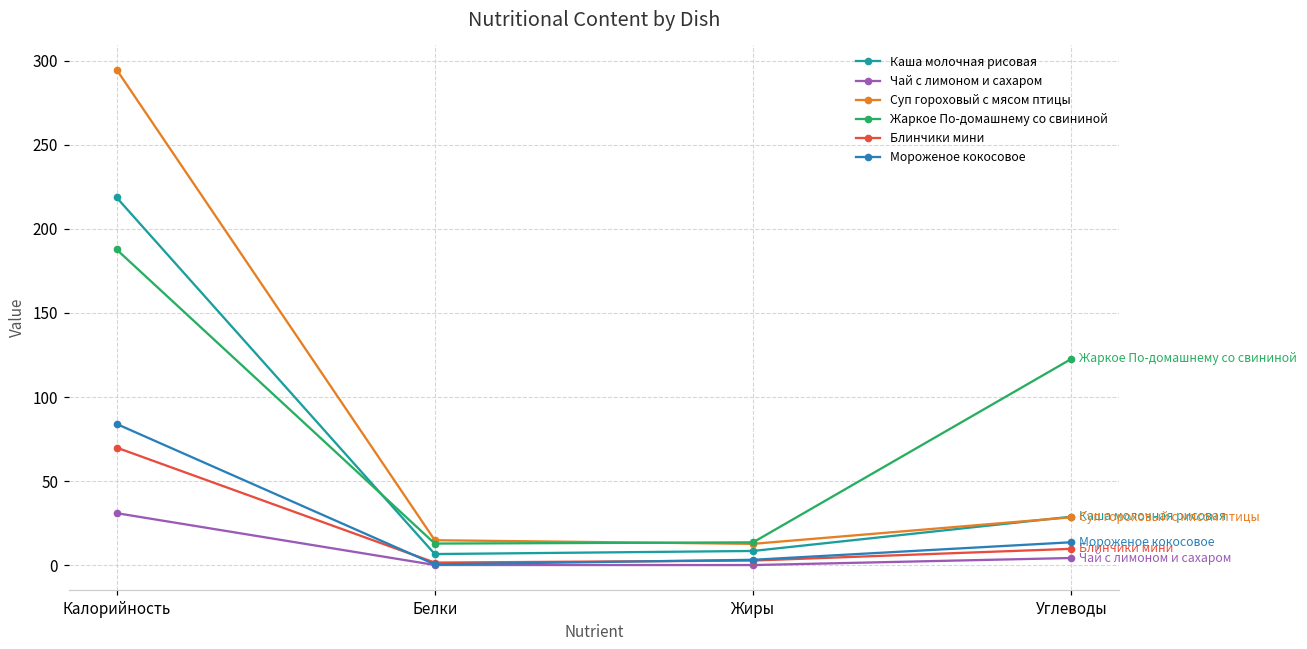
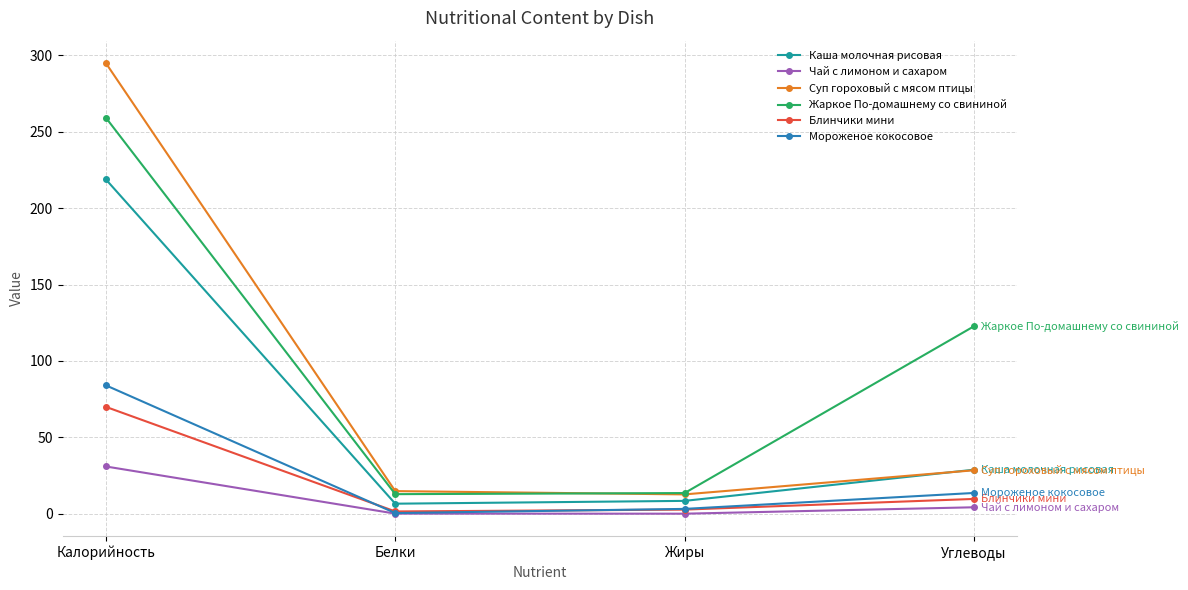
Жаркое По-домашнему со свининой, Калорийность: 188 -> 259
